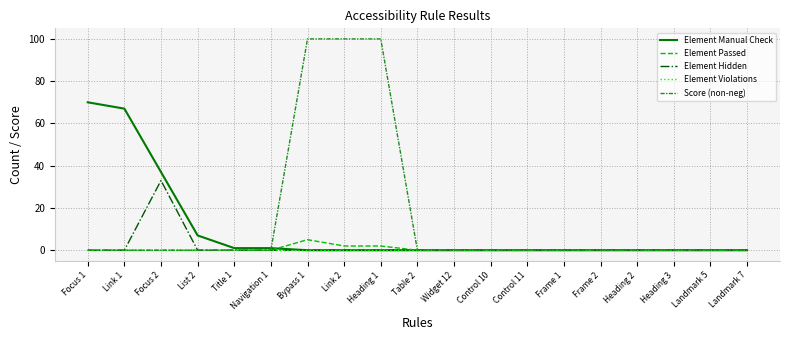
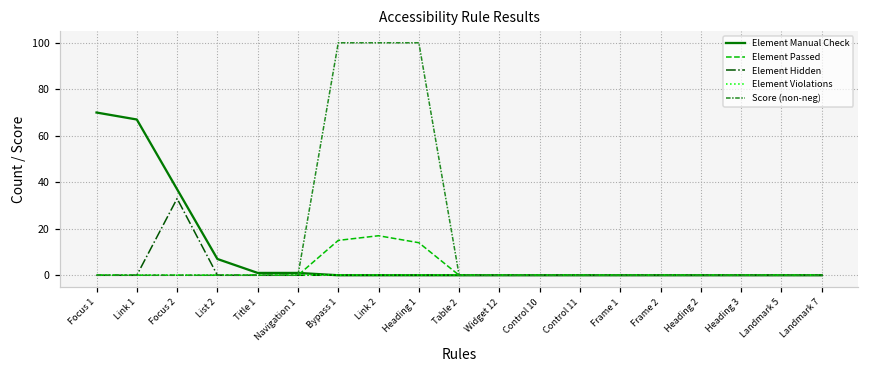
Element Passed, Bypass 1: 5 -> 15
Element Passed, Link 2: 2 -> 17
Element Passed, Heading 1: 2 -> 14
